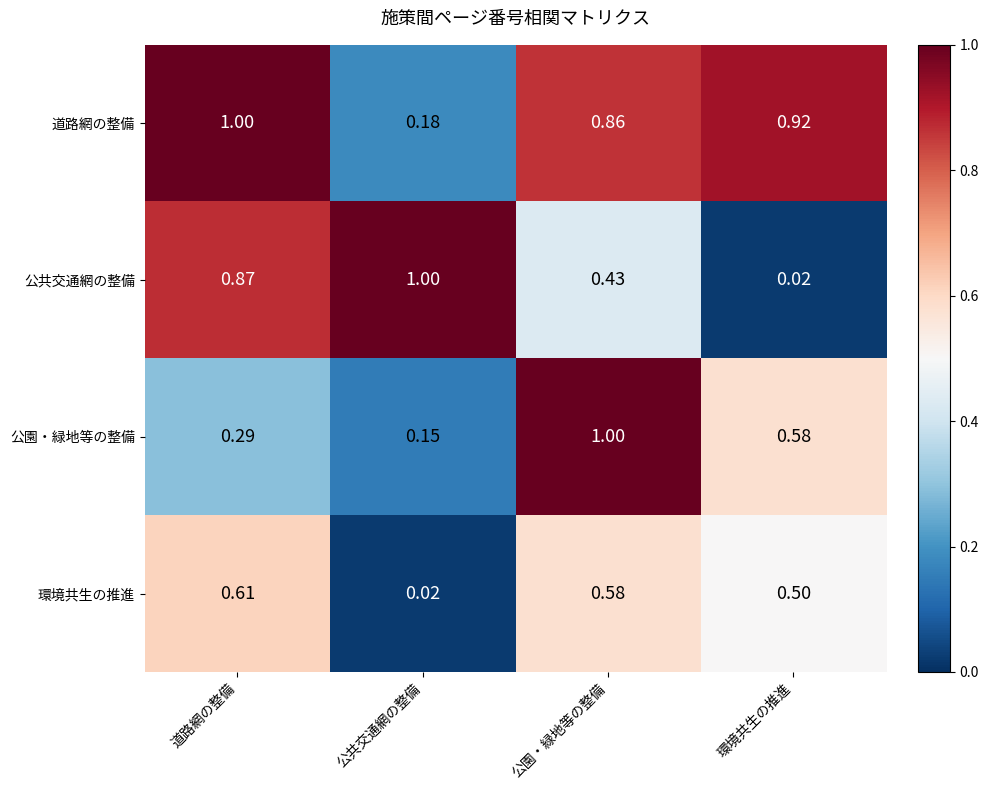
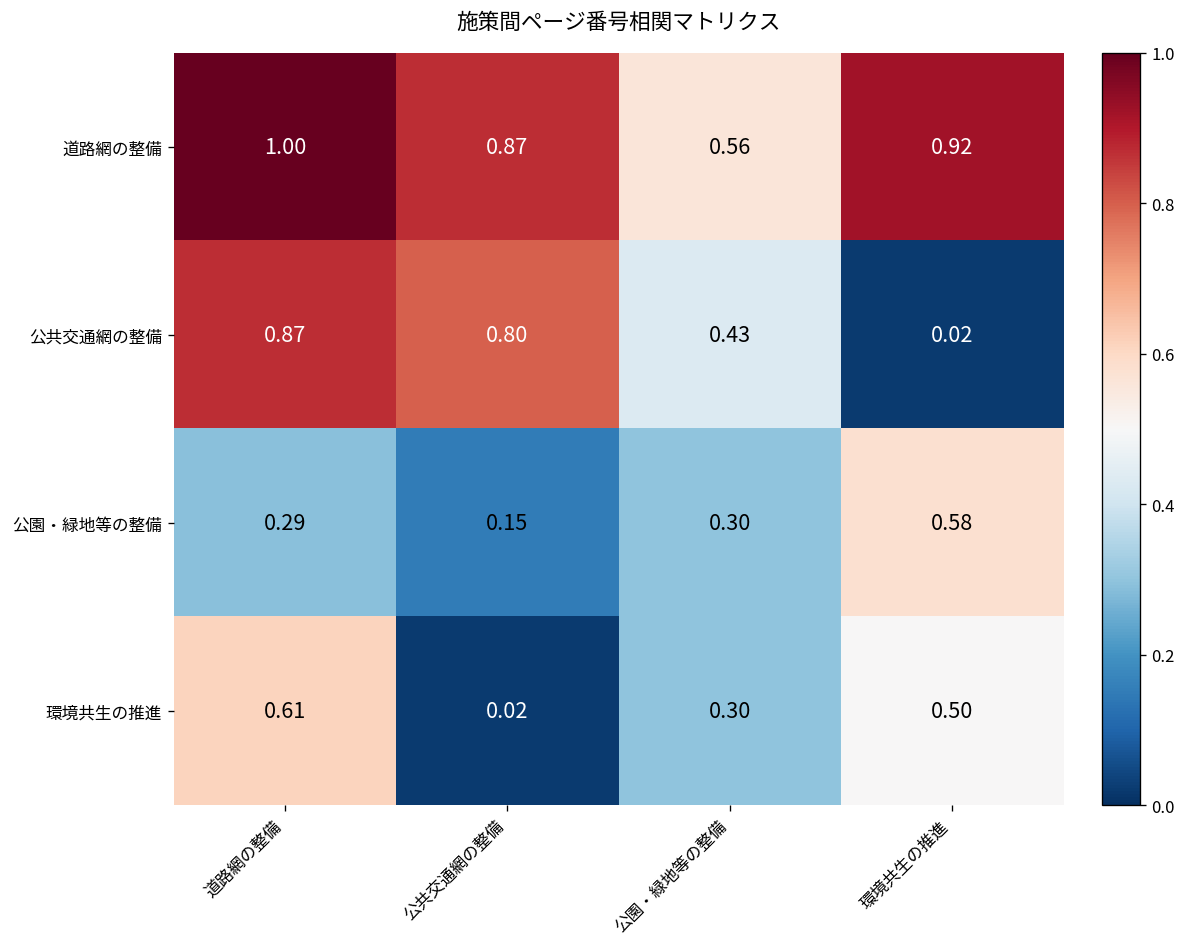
道路網の整備, 公共交通網の整備: 0.18 -> 0.87
道路網の整備, 公園・緑地等の整備: 0.86 -> 0.56
公共交通網の整備, 公共交通網の整備: 1.00 -> 0.80
公園・緑地等の整備, 公園・緑地等の整備: 1.00 -> 0.30
環境共生の推進, 公園・緑地等の整備: 0.58 -> 0.30
